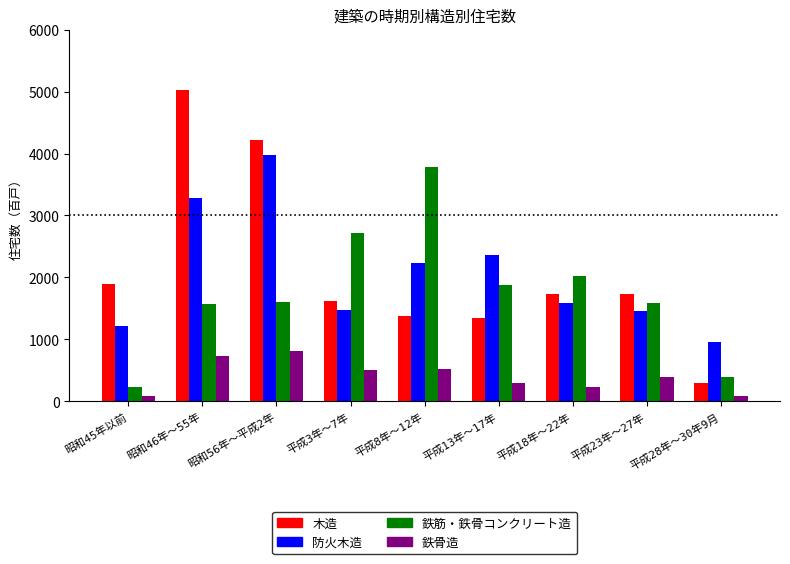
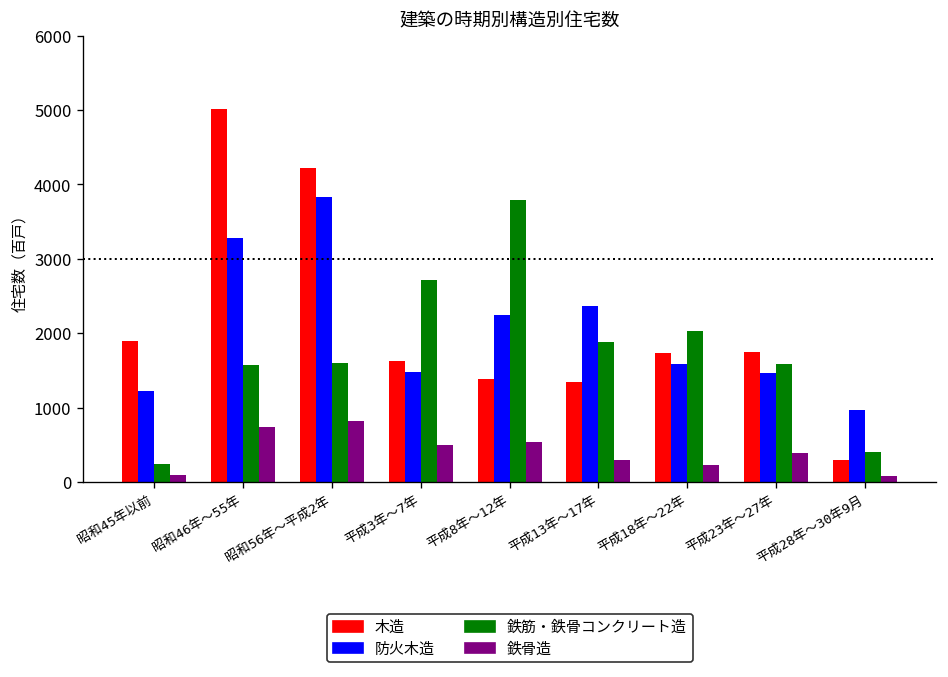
防火木造, 昭和56年～平成2年: 4000 -> 3800
